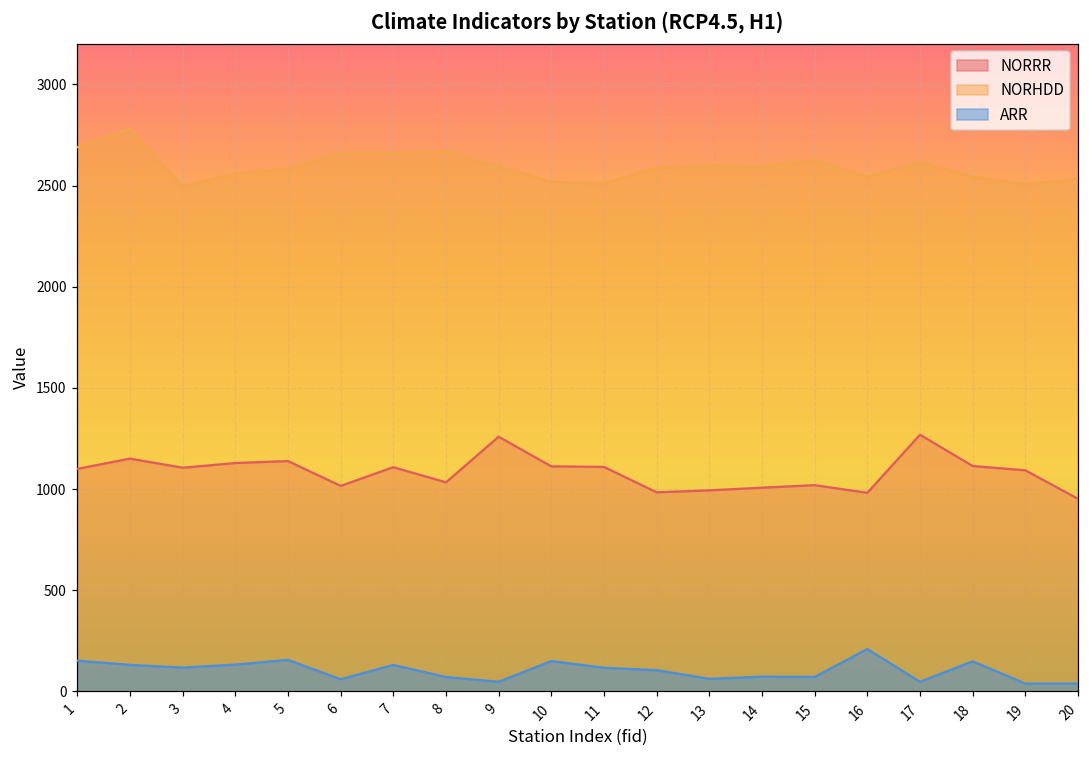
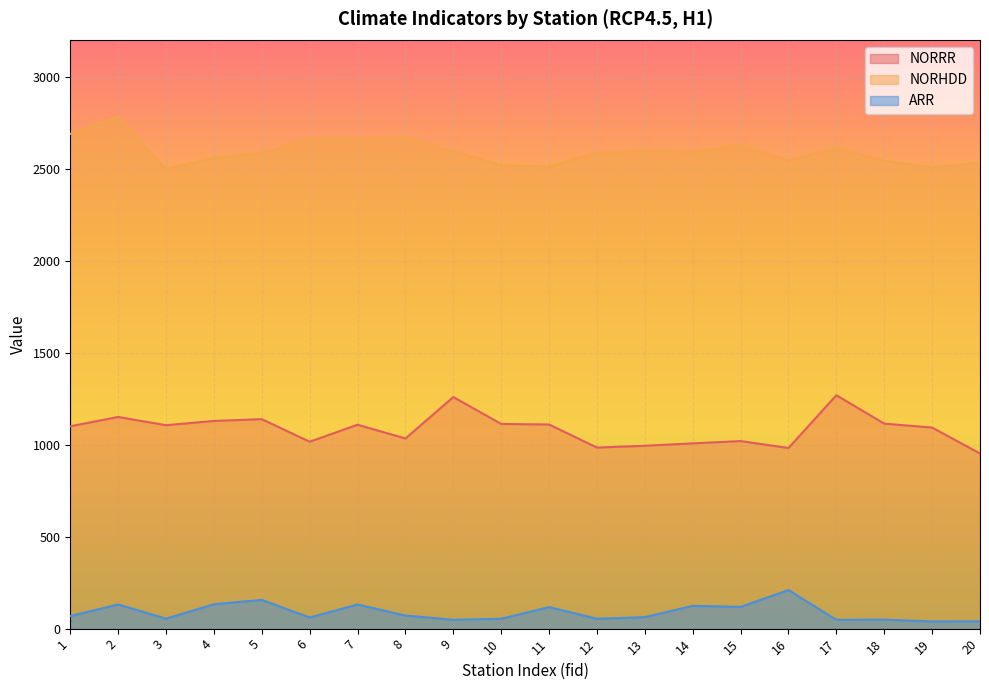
ARR, 1: 150 -> 70
ARR, 3: 120 -> 50
ARR, 10: 150 -> 50
ARR, 12: 110 -> 50
ARR, 14: 70 -> 120
ARR, 15: 70 -> 120
ARR, 18: 150 -> 50
